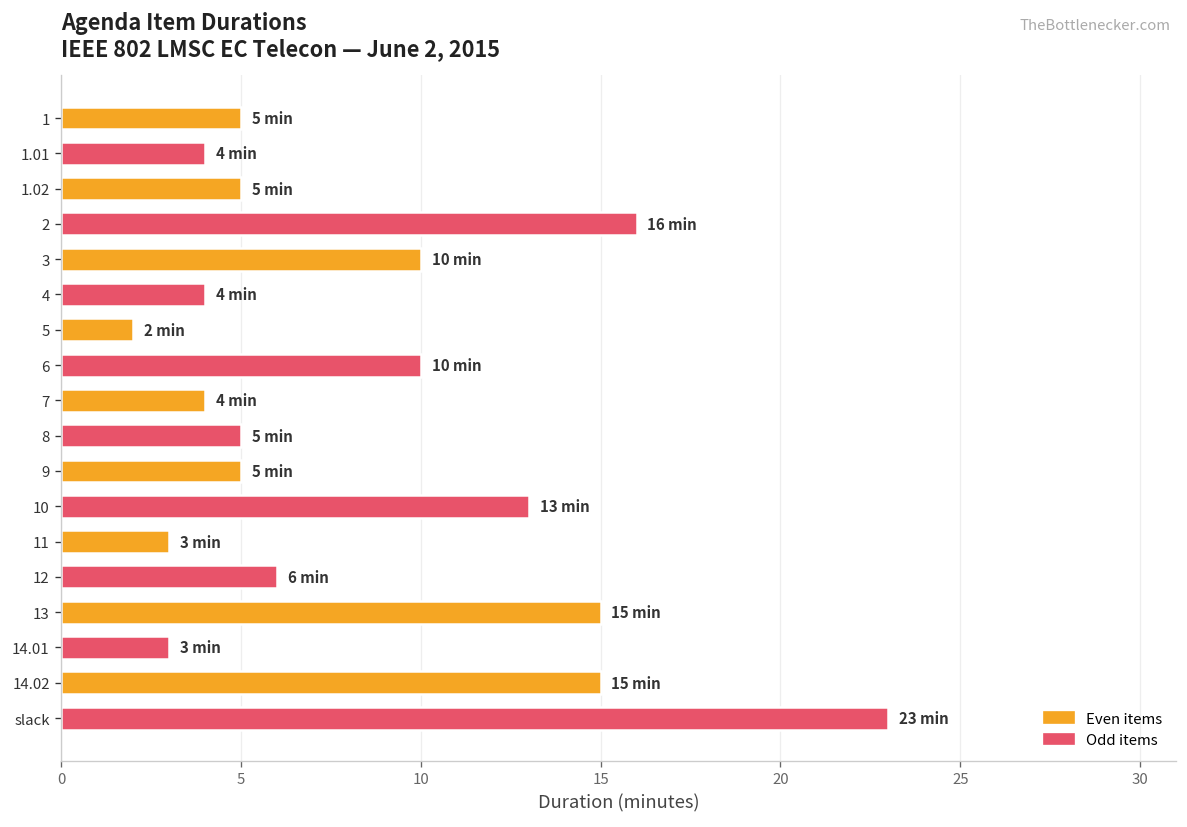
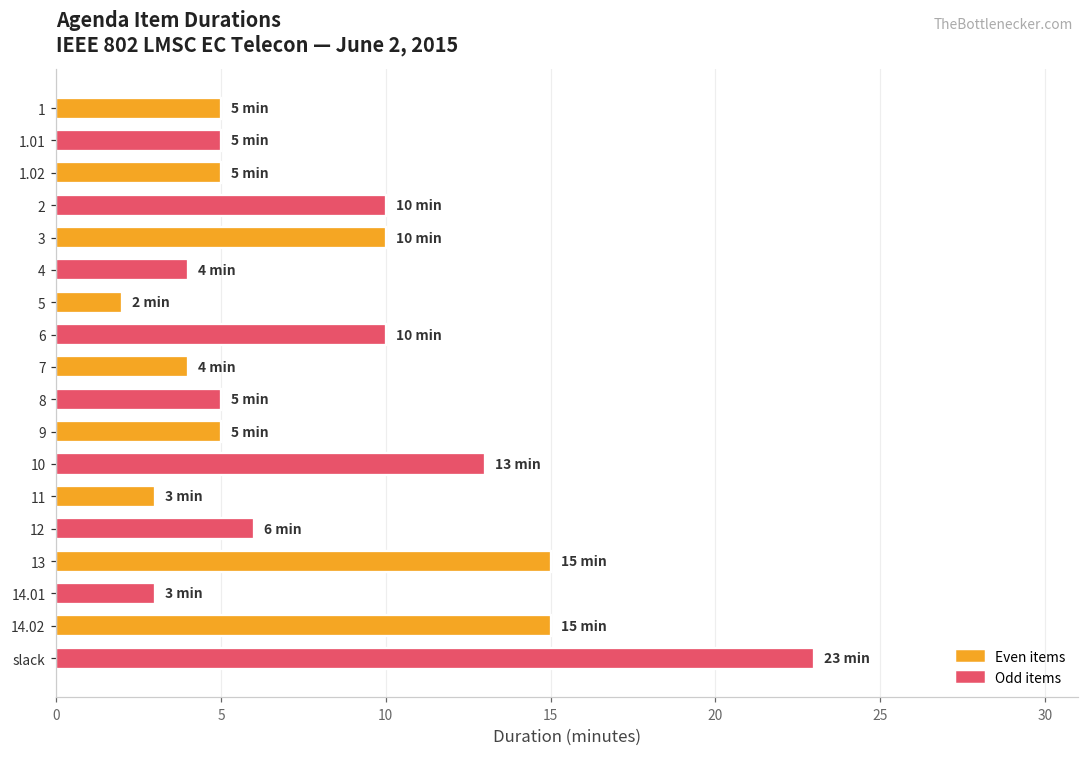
1.01: 4 -> 5
2: 16 -> 10
